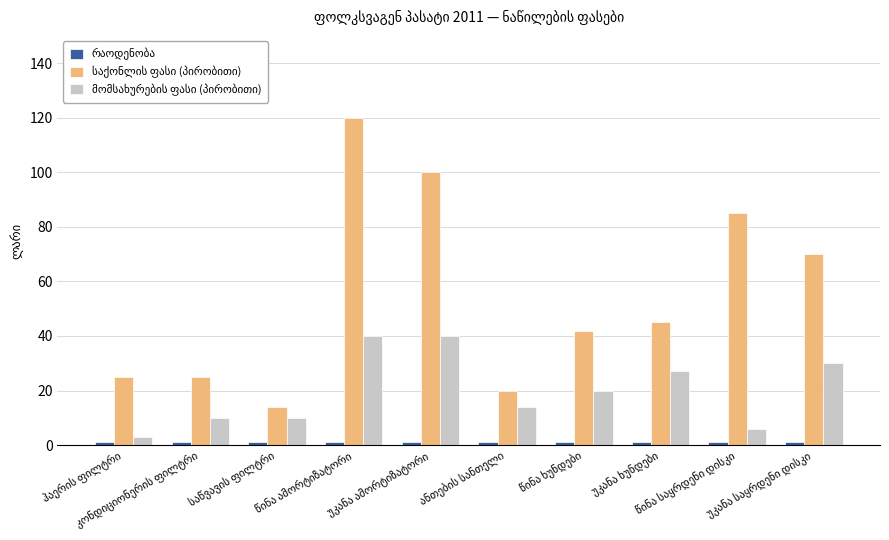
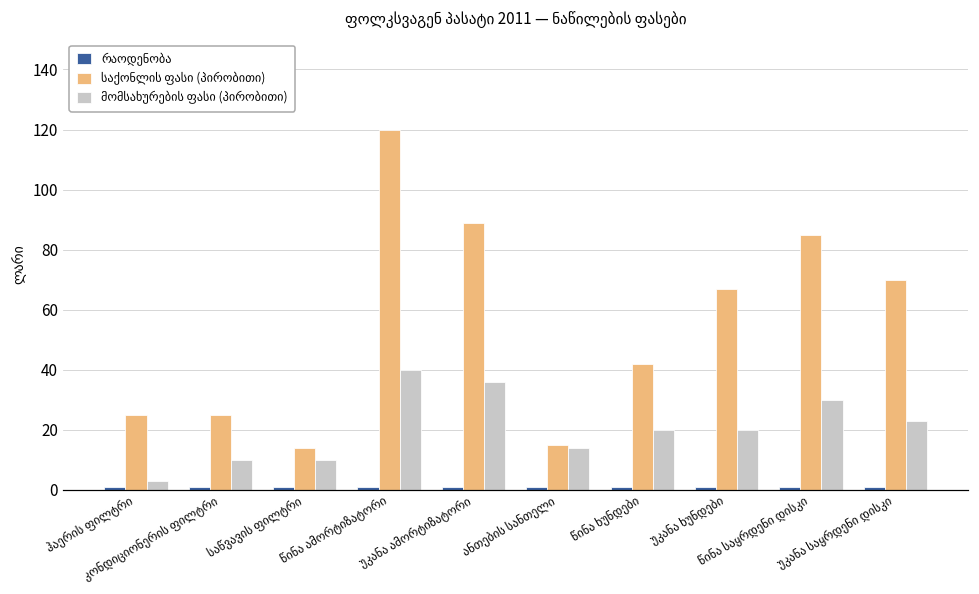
საქონლის ფასი (პირობითი), უკანა ამორტიზატორი: 100 -> 89
მომსახურების ფასი (პირობითი), უკანა ამორტიზატორი: 40 -> 36
საქონლის ფასი (პირობითი), ანთების სანთელი: 20 -> 15
საქონლის ფასი (პირობითი), უკანა ხუნდები: 45 -> 67
მომსახურების ფასი (პირობითი), უკანა ხუნდები: 27 -> 20
მომსახურების ფასი (პირობითი), წინა საყრდენი დისკი: 6 -> 30
მომსახურების ფასი (პირობითი), უკანა საყრდენი დისკი: 30 -> 23
